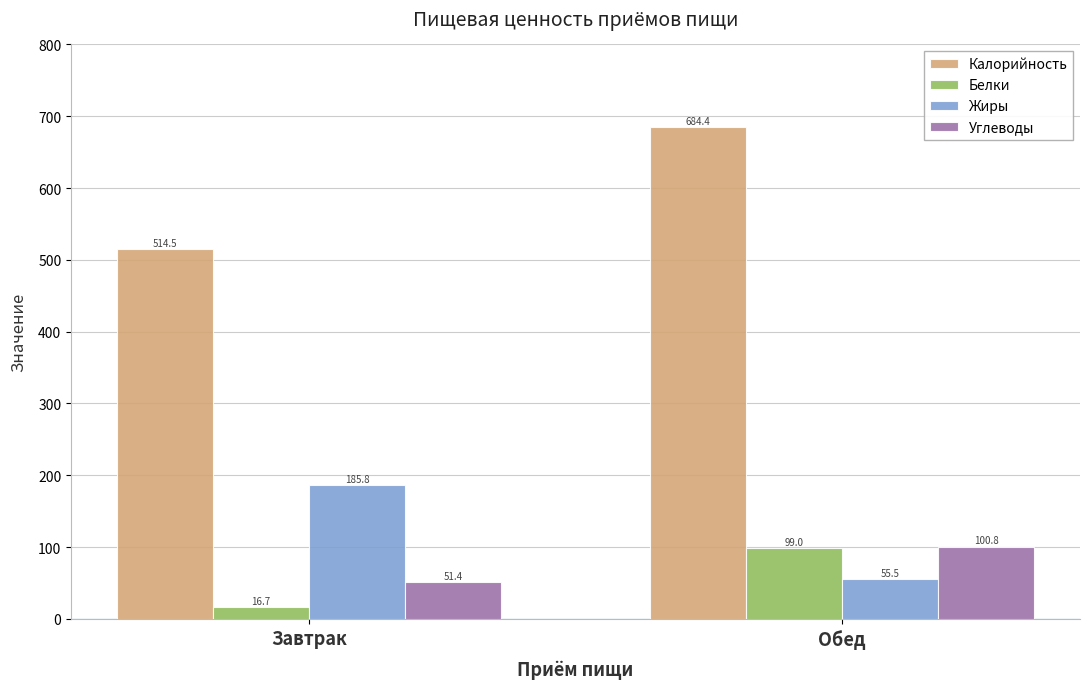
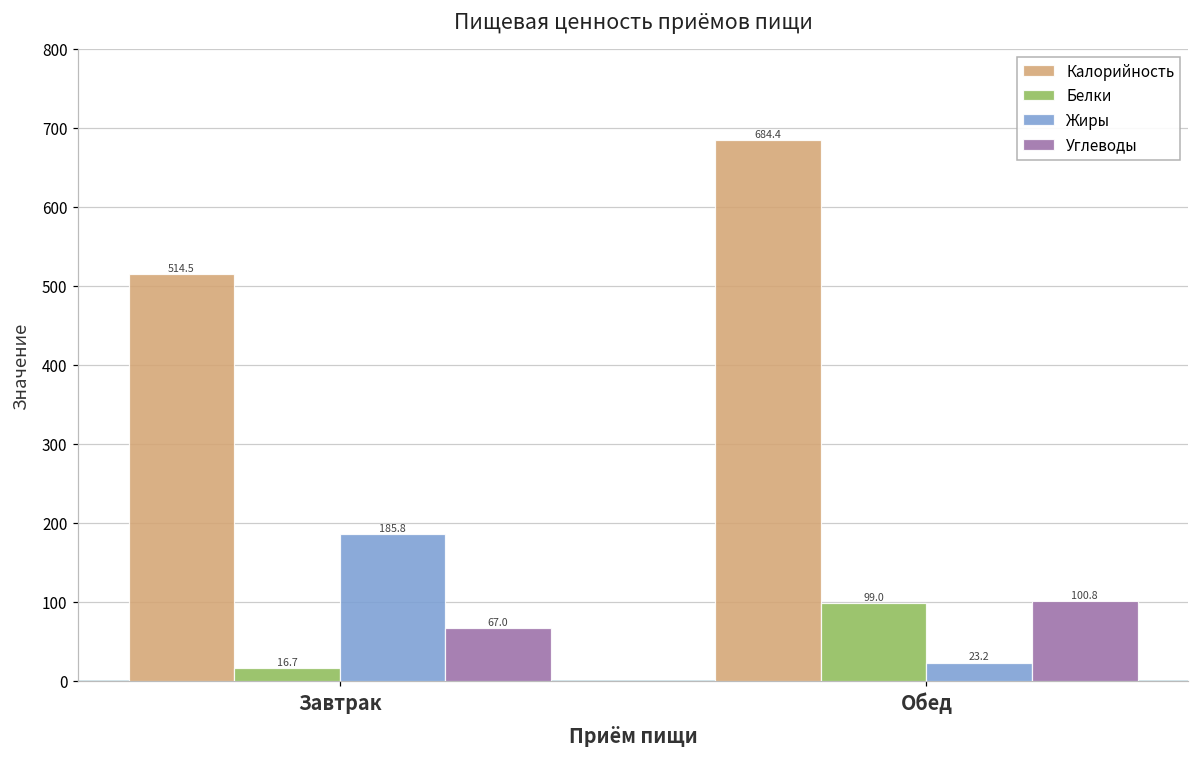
Углеводы, Завтрак: 51.4 -> 67.0
Жиры, Обед: 55.5 -> 23.2
